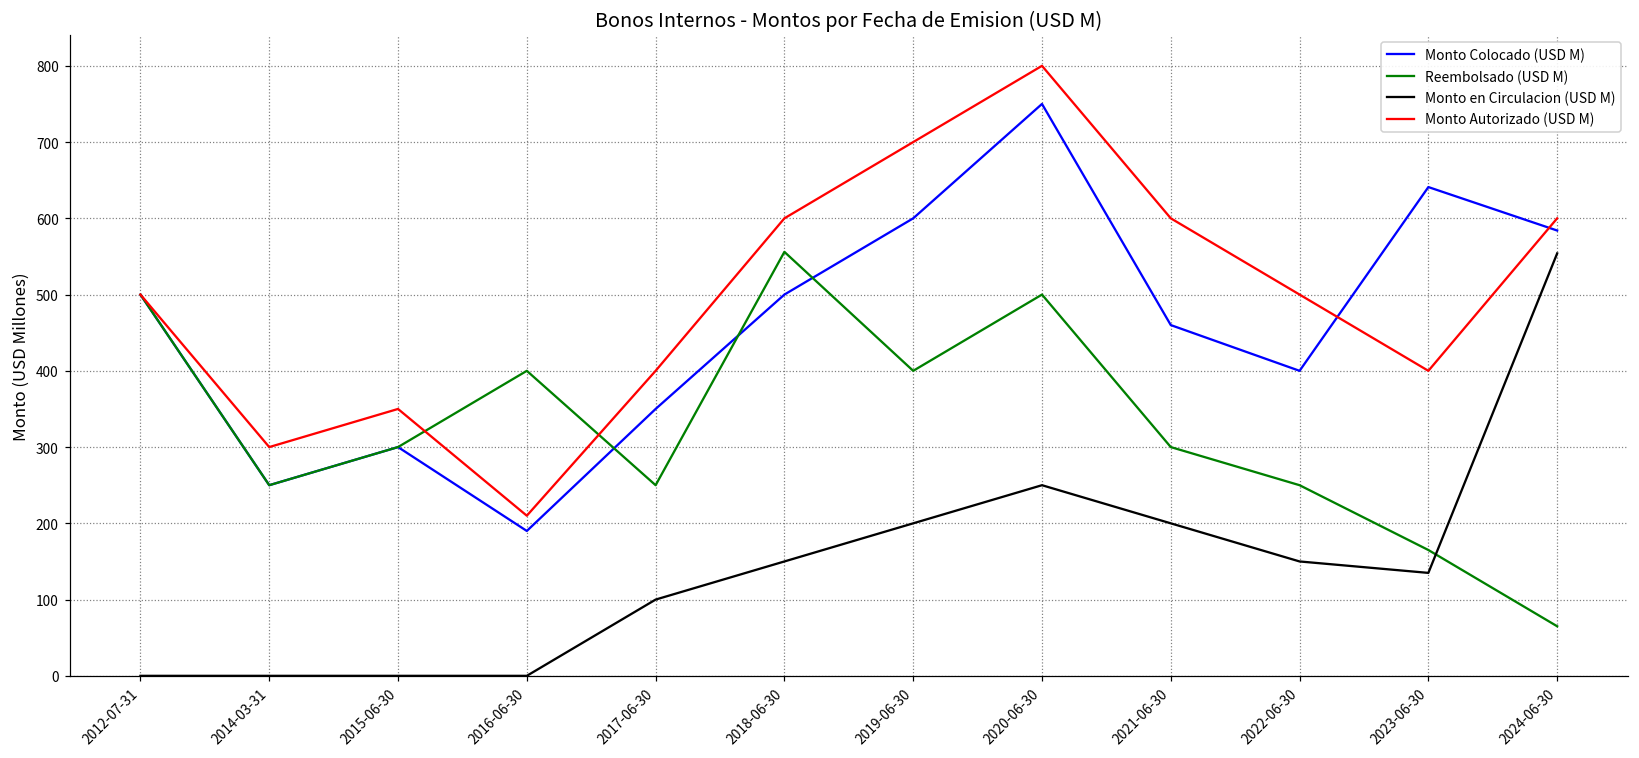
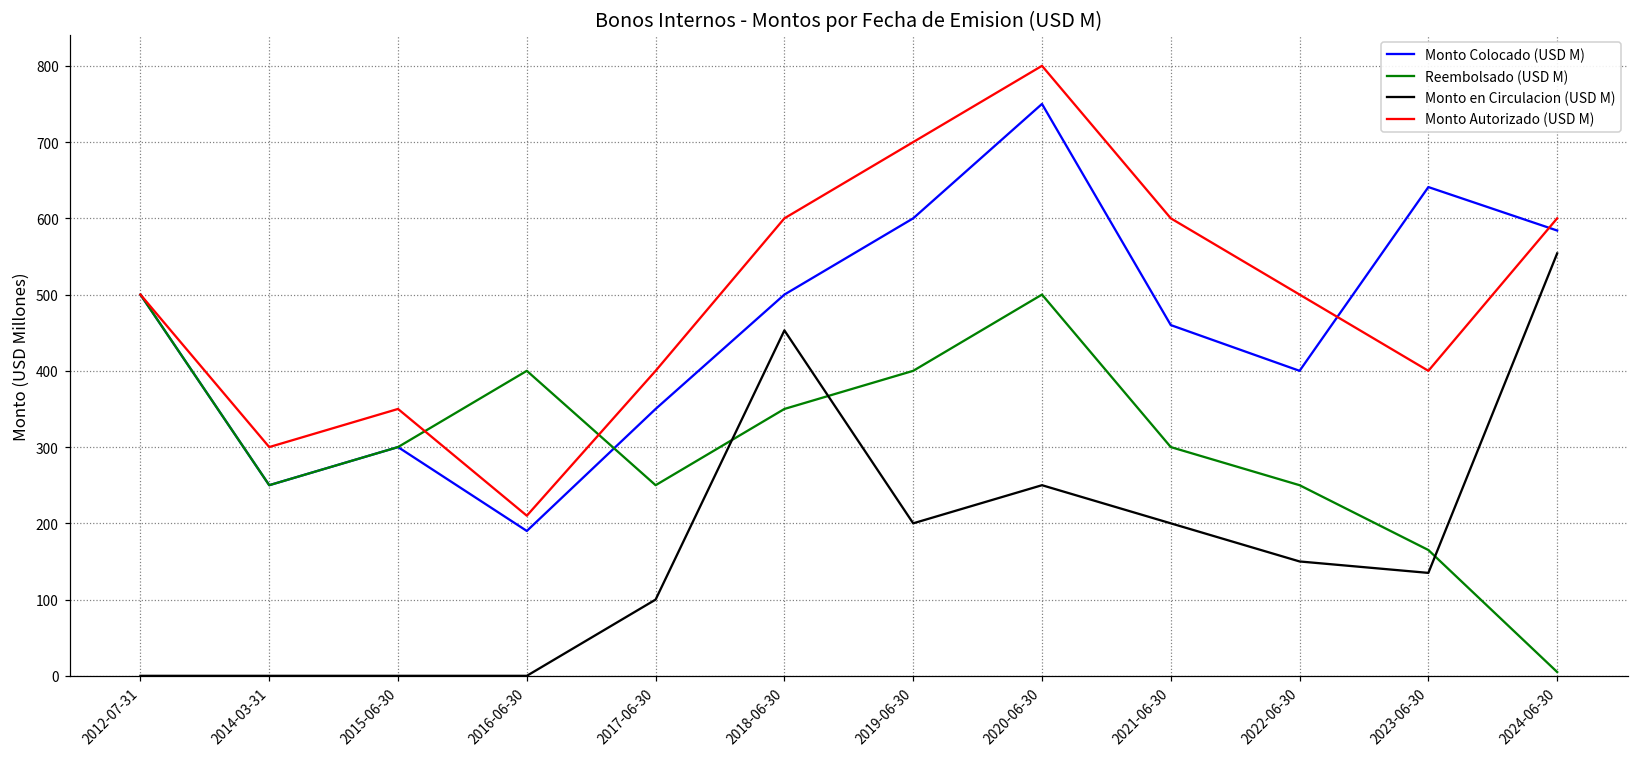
Reembolsado (USD M), 2018-06-30: 560 -> 350
Monto en Circulacion (USD M), 2018-06-30: 150 -> 450
Reembolsado (USD M), 2024-06-30: 70 -> 10
